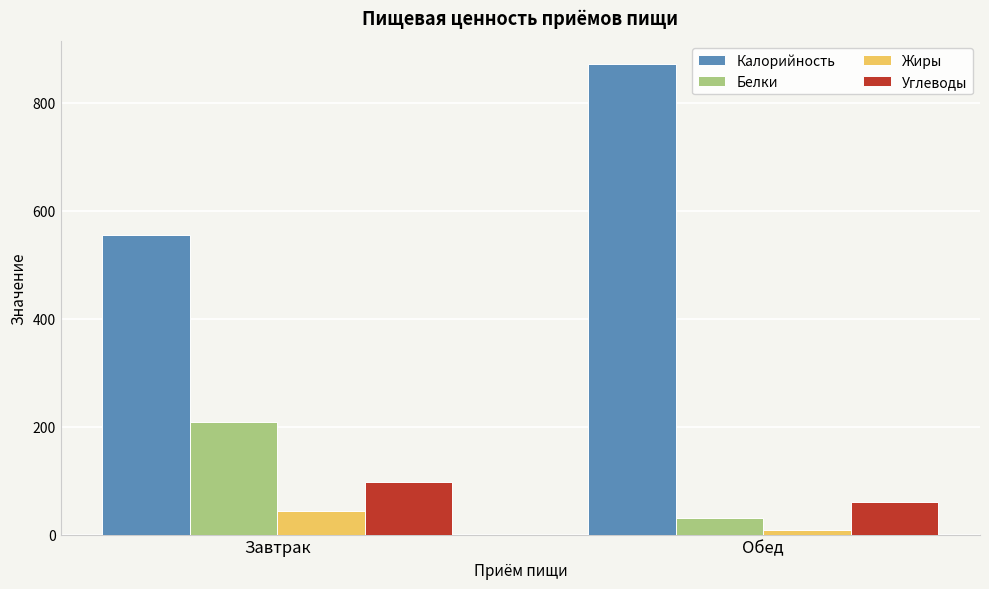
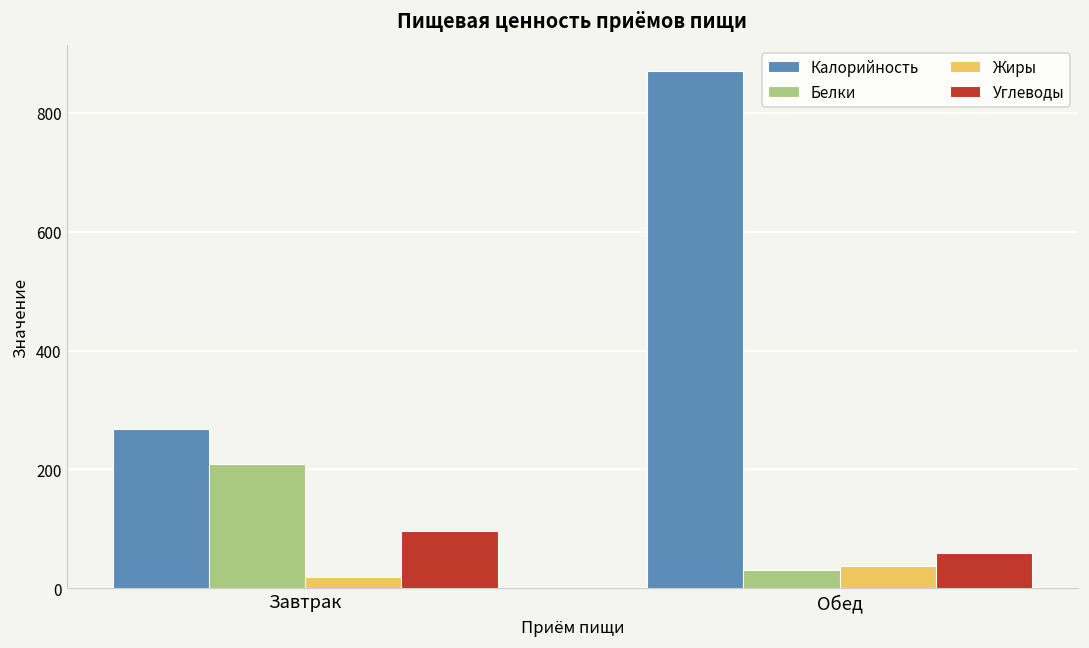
Калорийность, Завтрак: 550 -> 270
Жиры, Завтрак: 40 -> 20
Жиры, Обед: 10 -> 40
